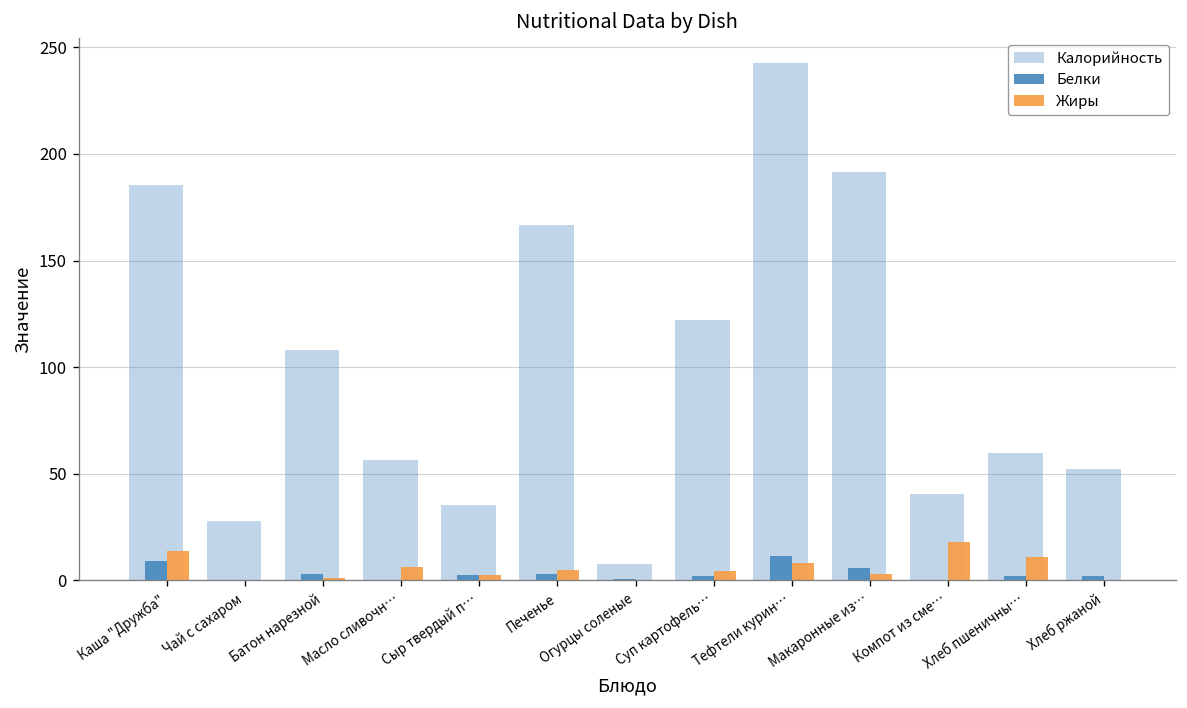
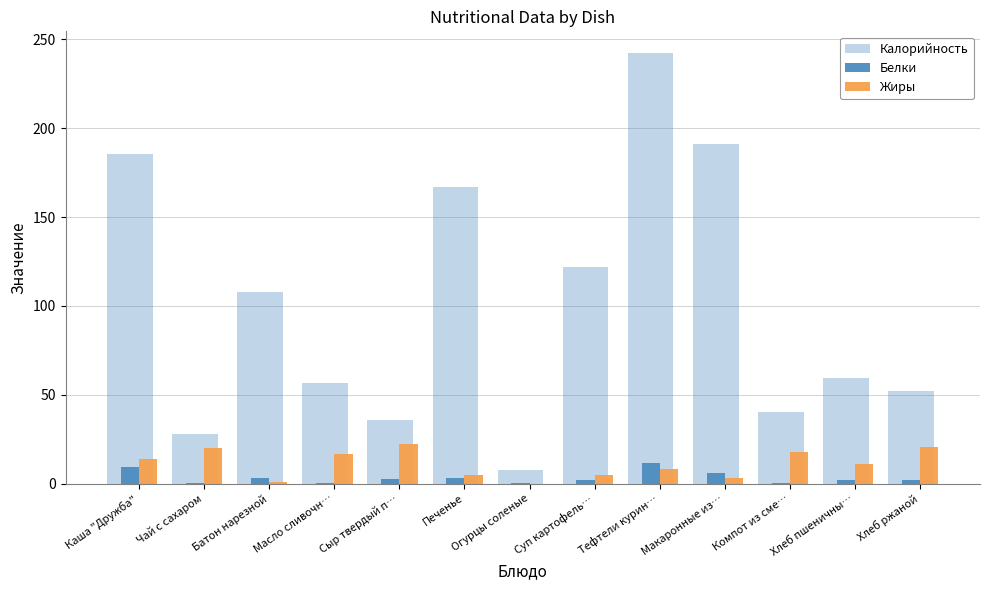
Жиры, Чай с сахаром: 0 -> 20
Жиры, Масло сливочн…: 6 -> 17
Жиры, Сыр твердый п…: 3 -> 22
Жиры, Хлеб ржаной: 0 -> 21
